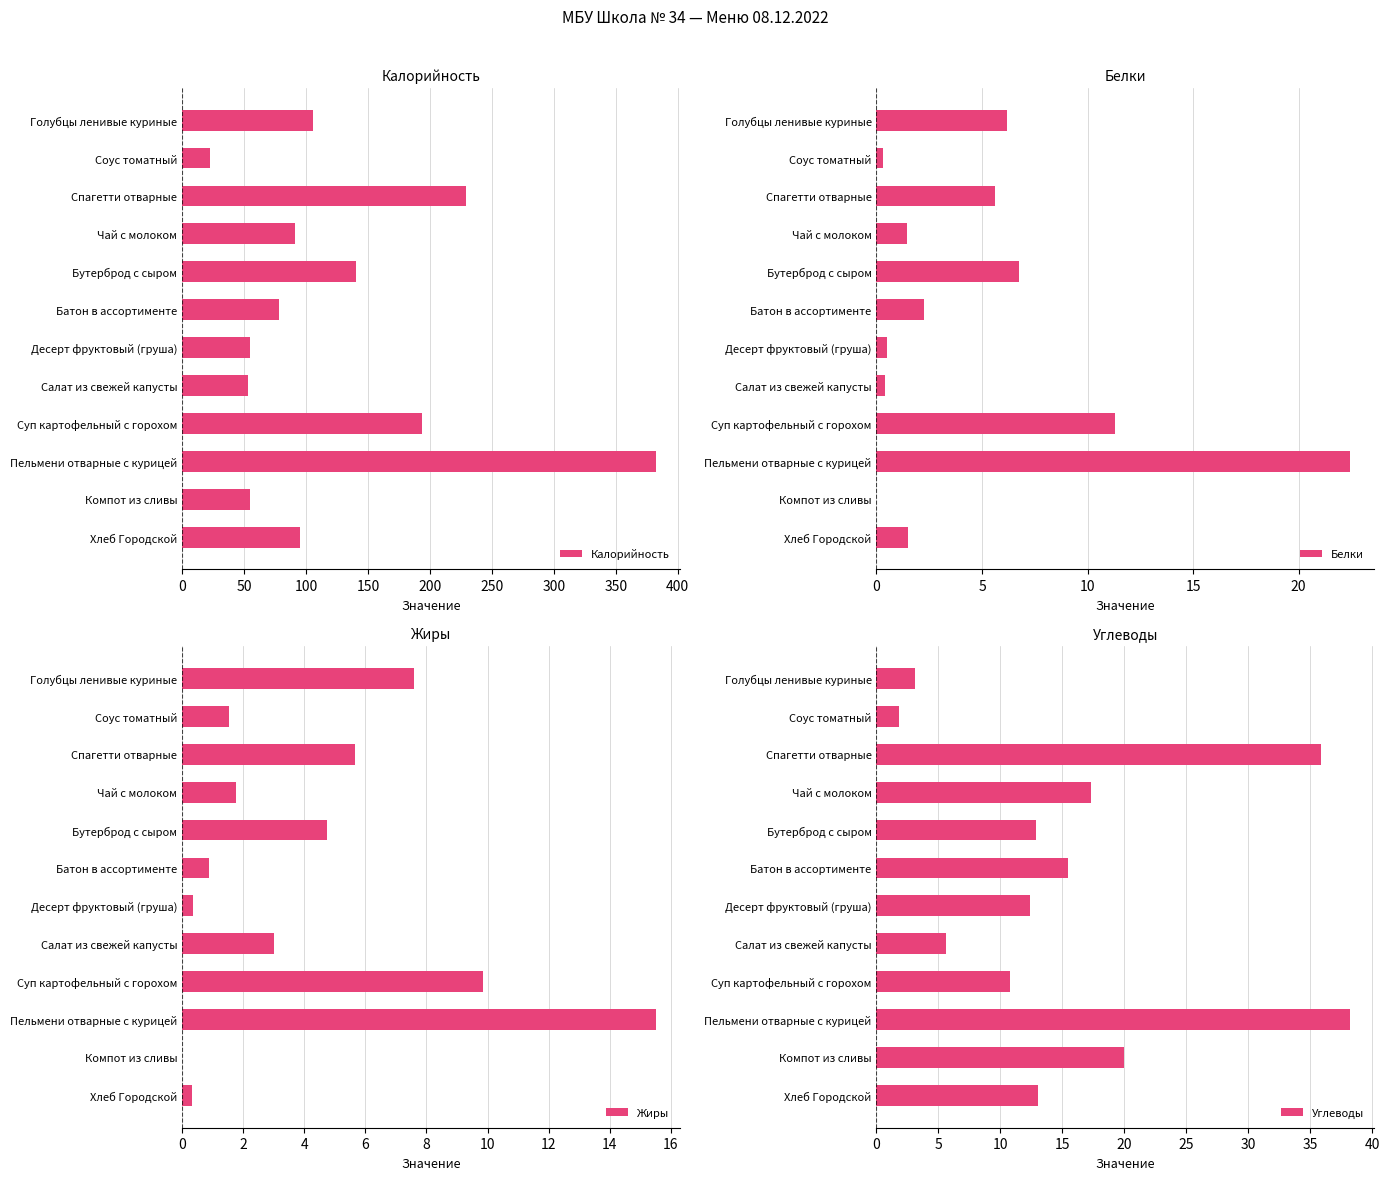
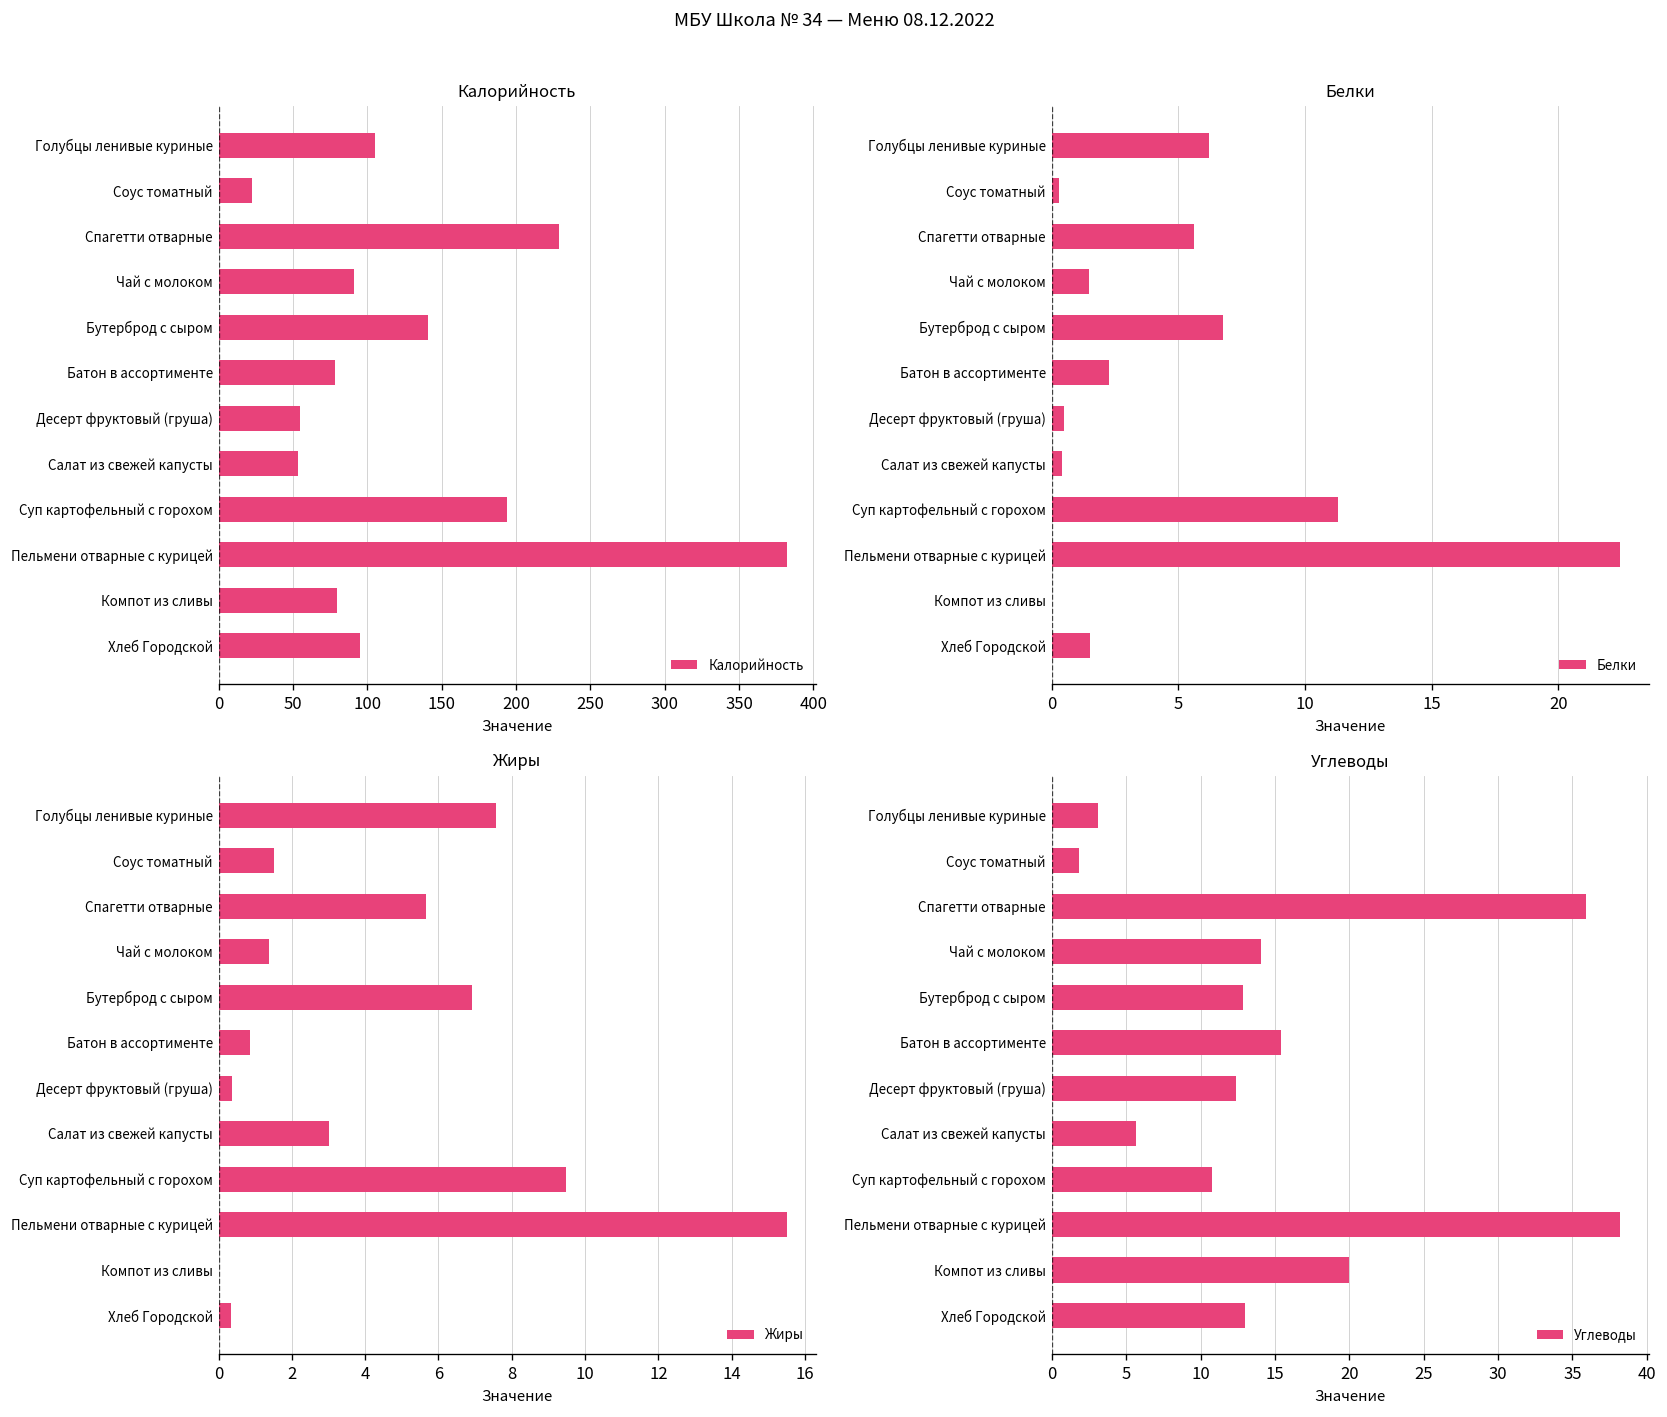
Калорийность, Компот из сливы: 55 -> 80
Жиры, Чай с молоком: 1.8 -> 1.4
Жиры, Бутерброд с сыром: 4.8 -> 6.9
Жиры, Суп картофельный с горохом: 9.9 -> 9.5
Углеводы, Чай с молоком: 17.3 -> 14.1
